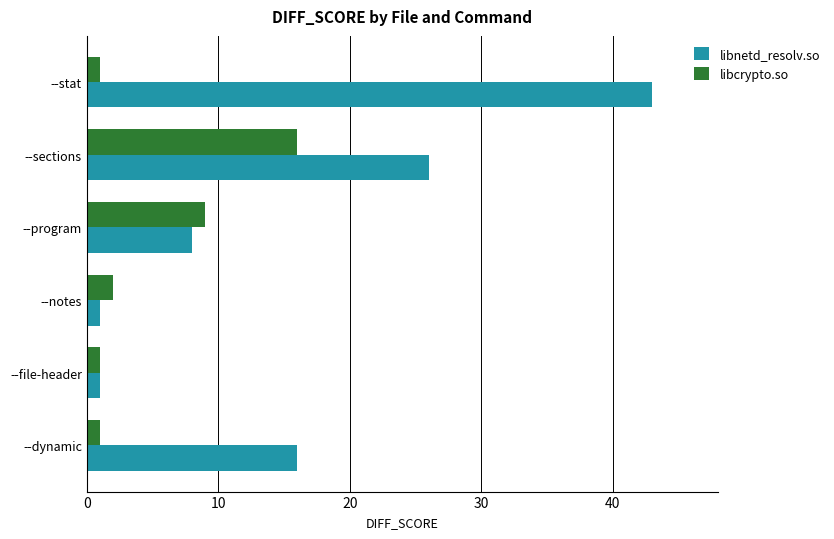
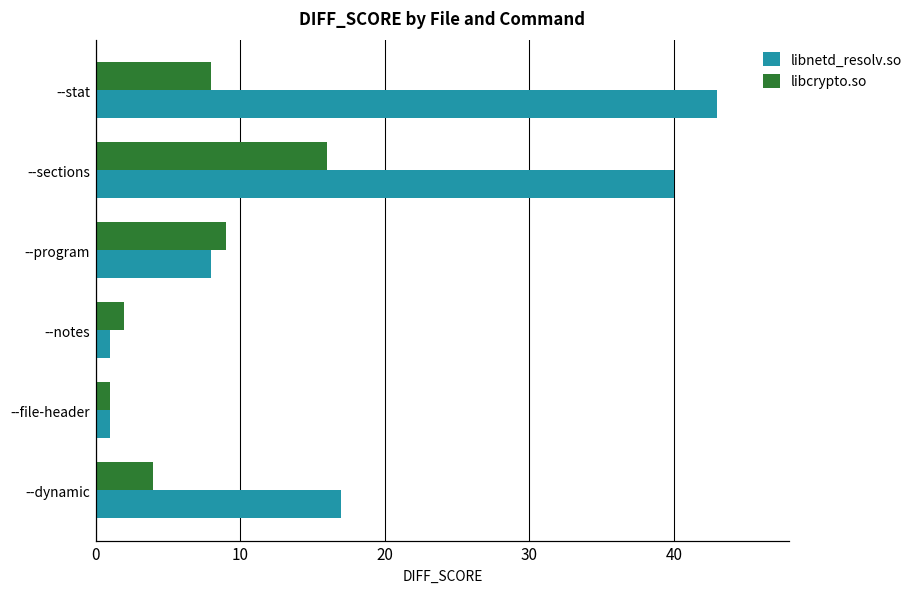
libcrypto.so, --stat: 1 -> 8
libnetd_resolv.so, --sections: 26 -> 40
libcrypto.so, --dynamic: 1 -> 4
libnetd_resolv.so, --dynamic: 16 -> 17
